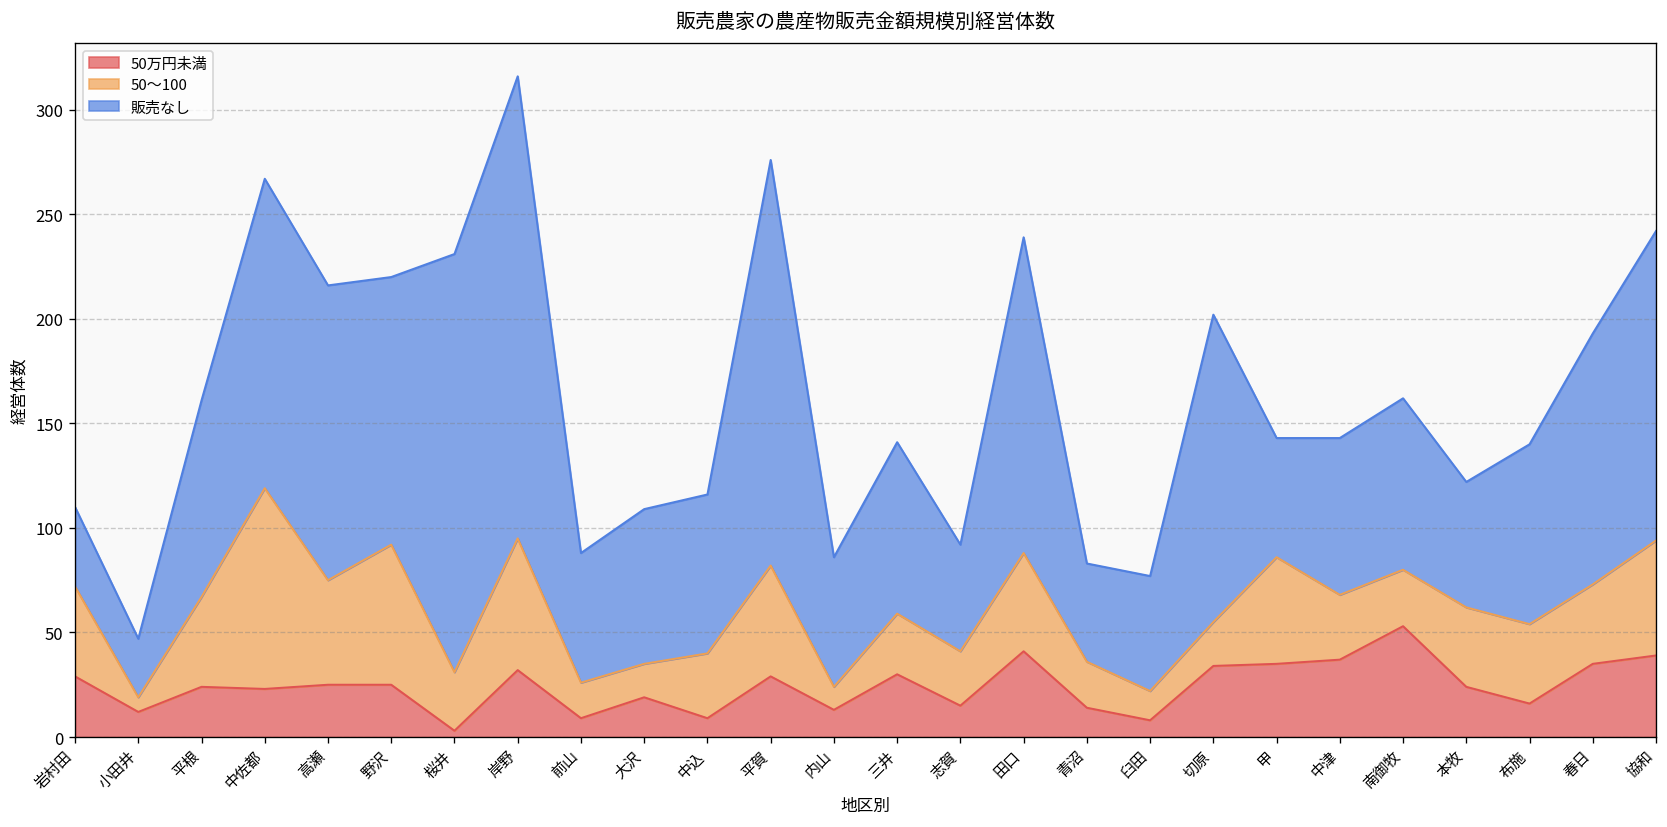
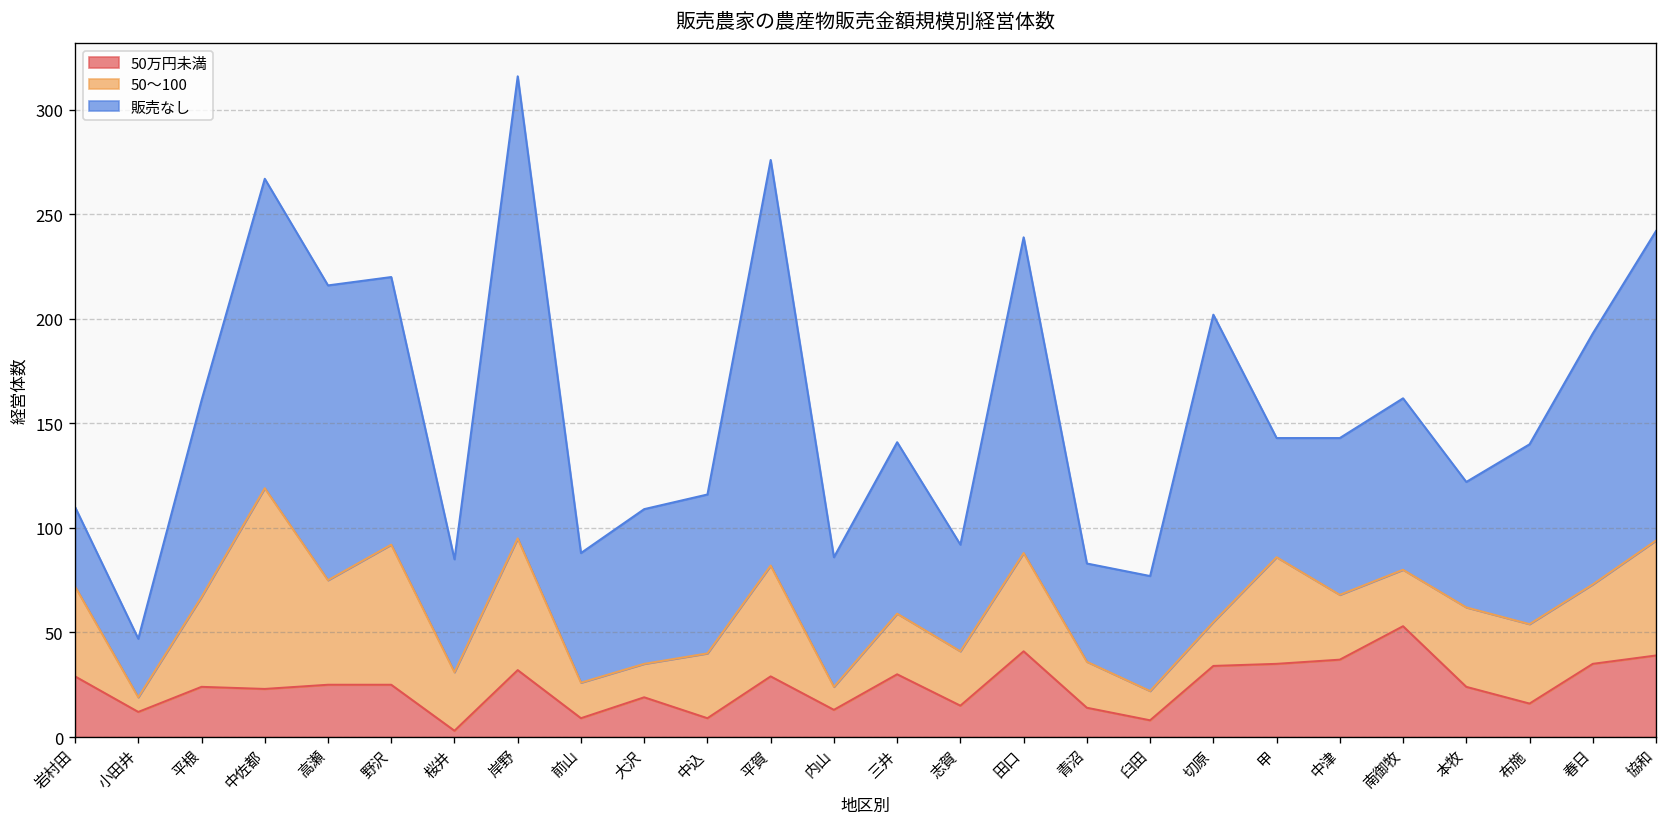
販売なし, 桜井: 200 -> 54
